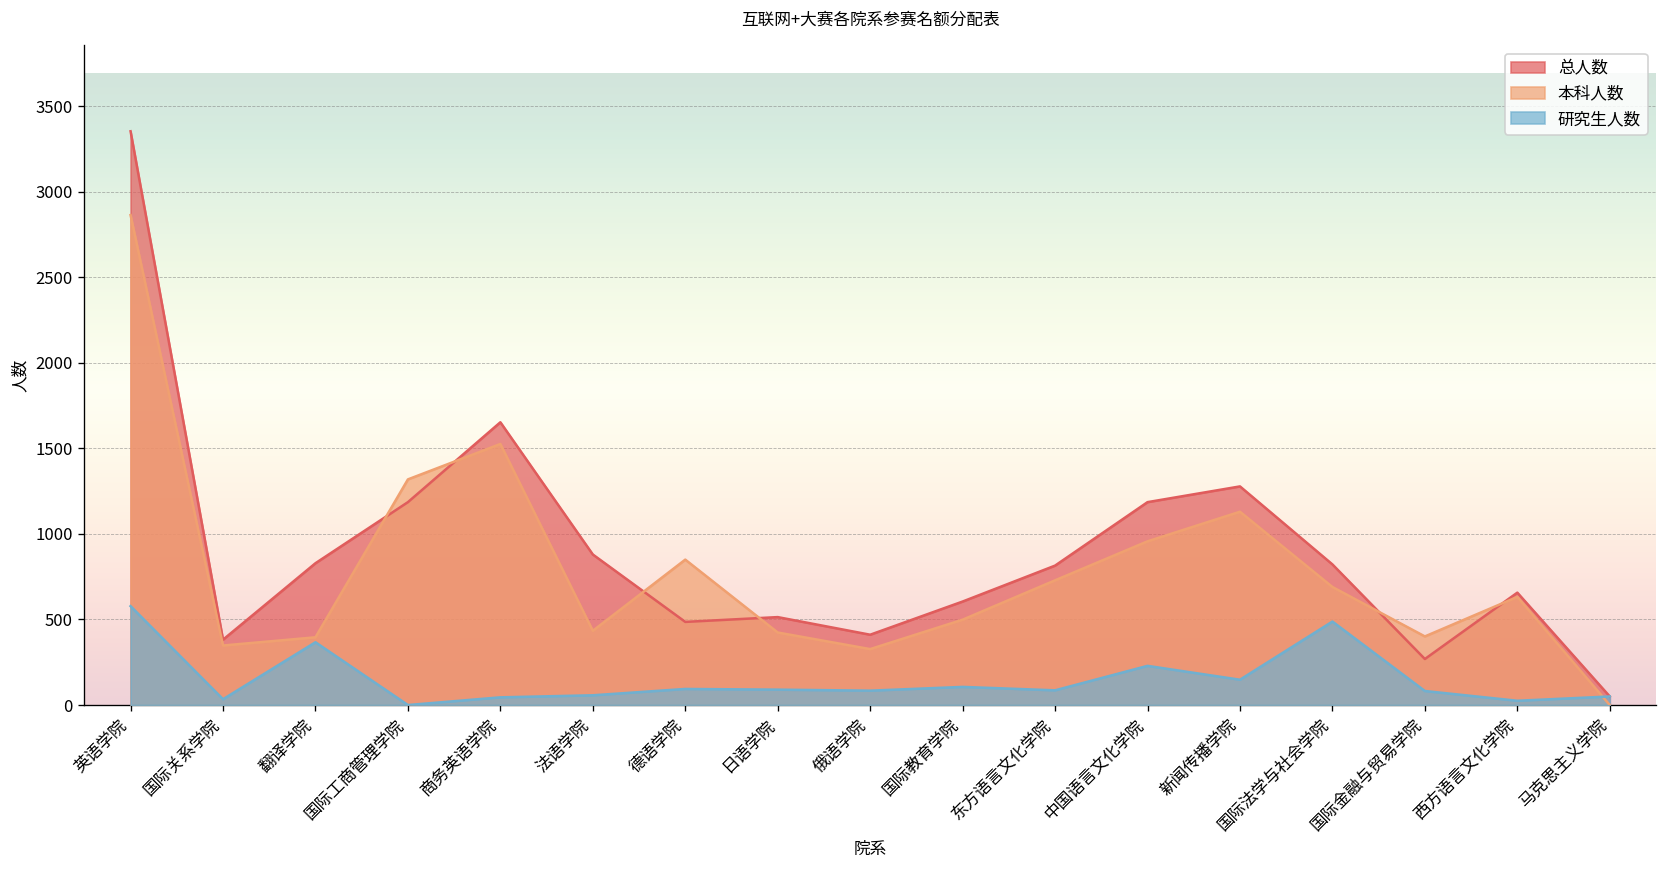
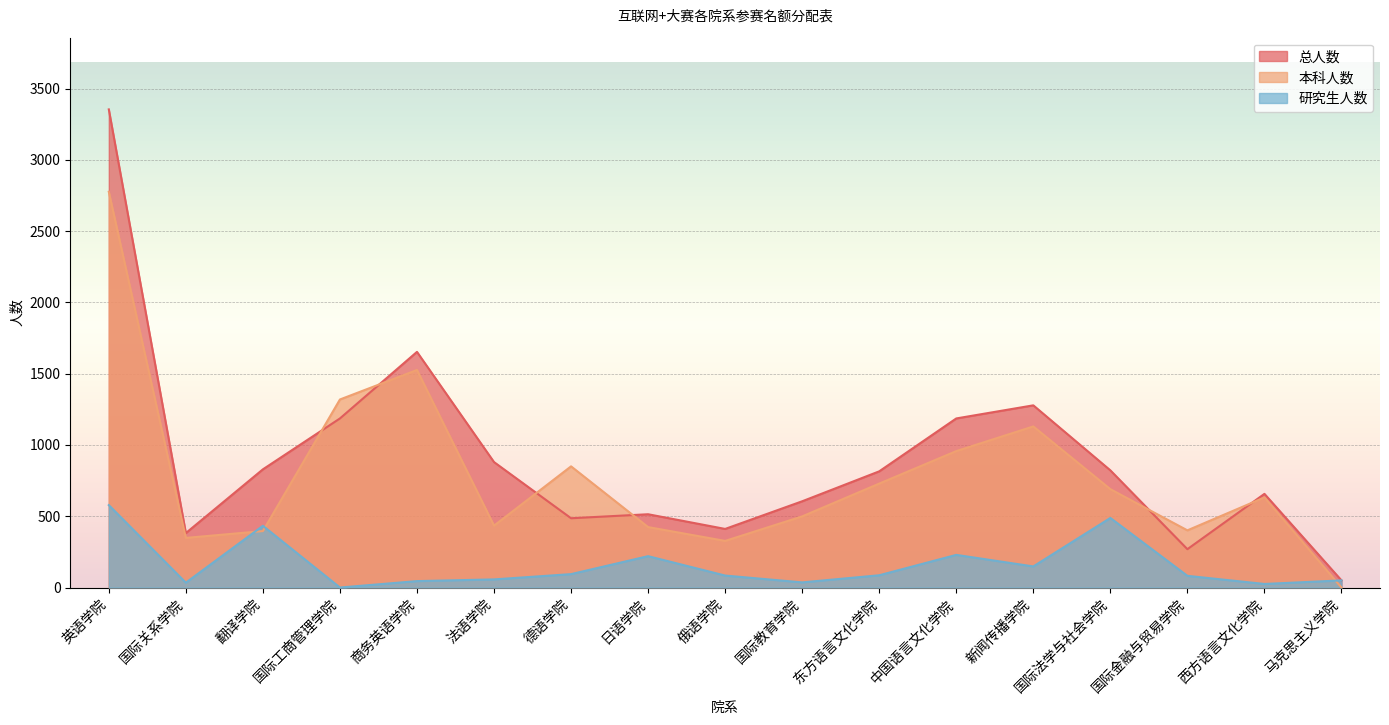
本科人数, 英语学院: 2860 -> 2780
研究生人数, 翻译学院: 370 -> 430
研究生人数, 日语学院: 90 -> 220
研究生人数, 国际教育学院: 110 -> 40
